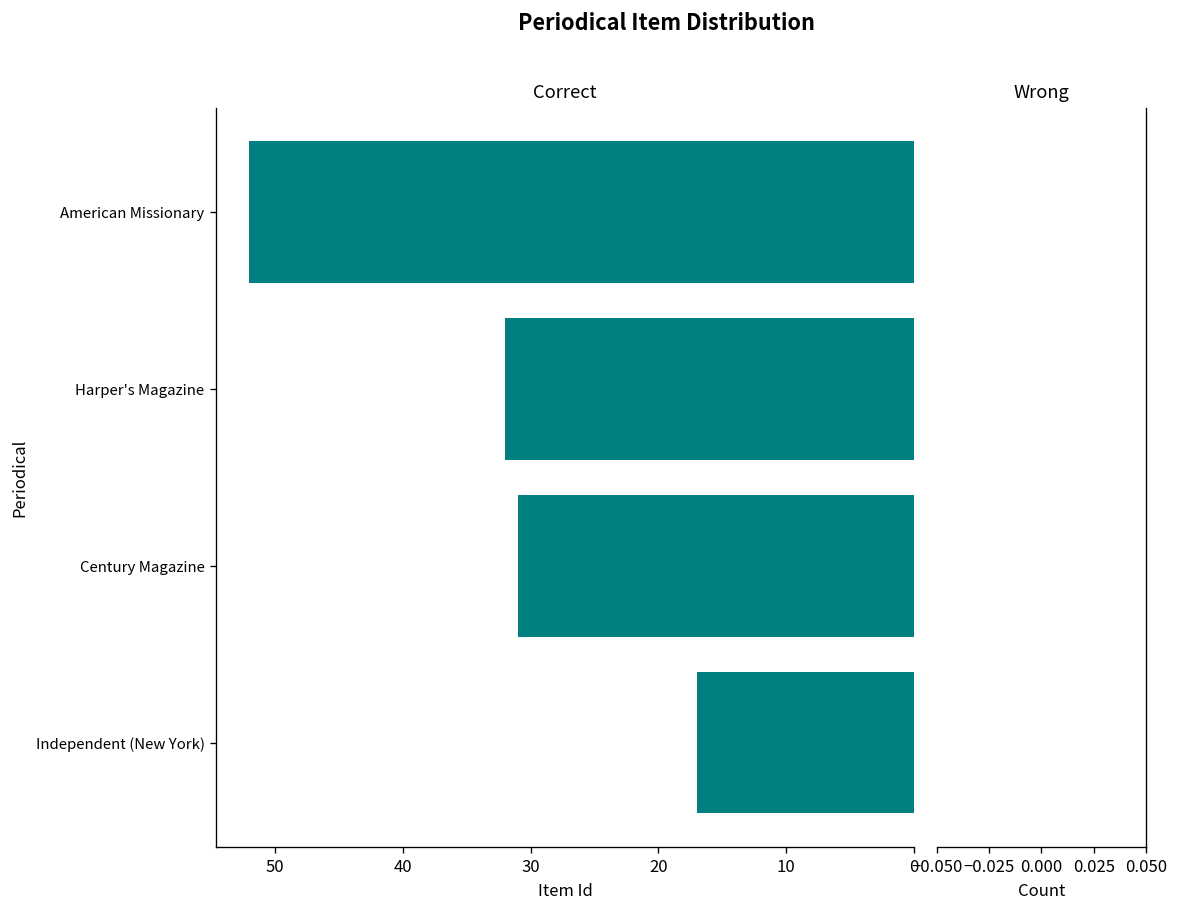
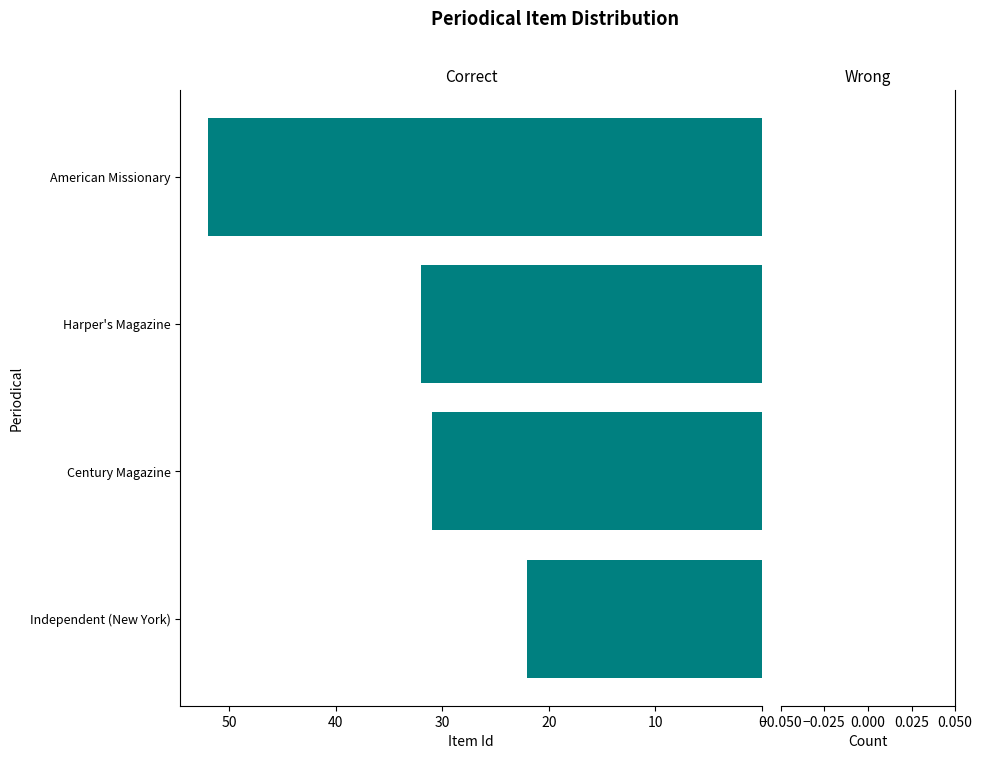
Independent (New York): 17 -> 22
